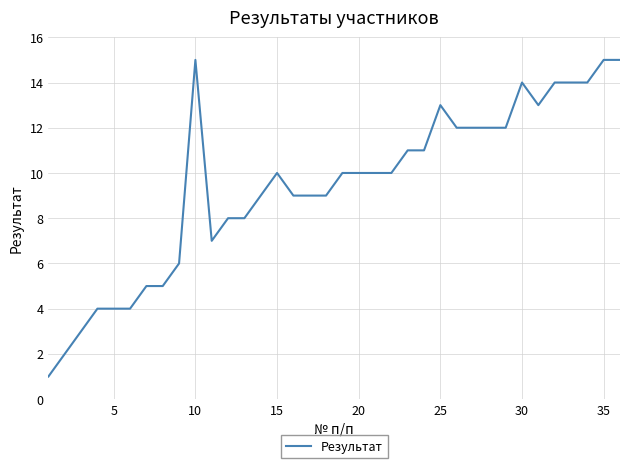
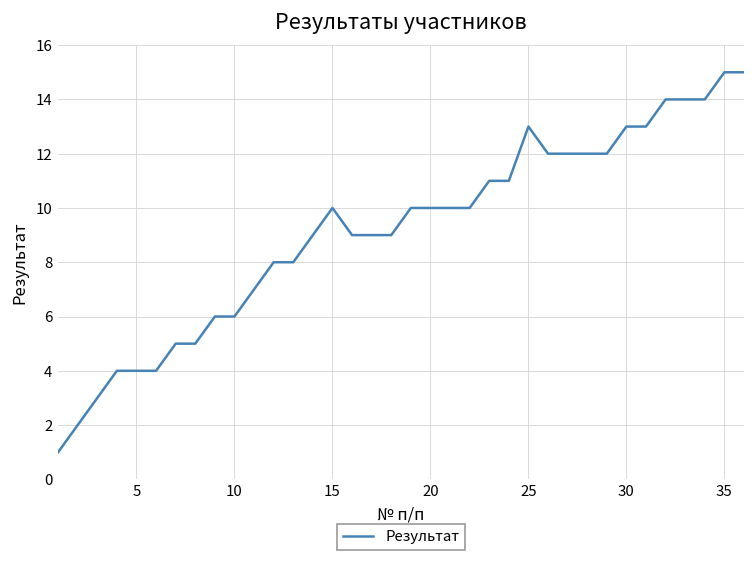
10: 15 -> 6
30: 14 -> 13
